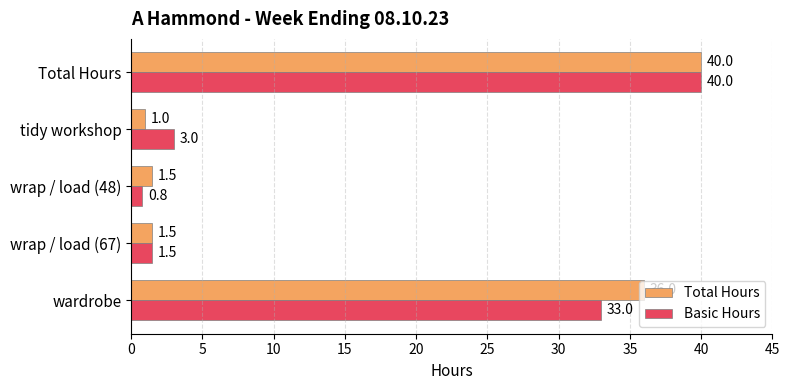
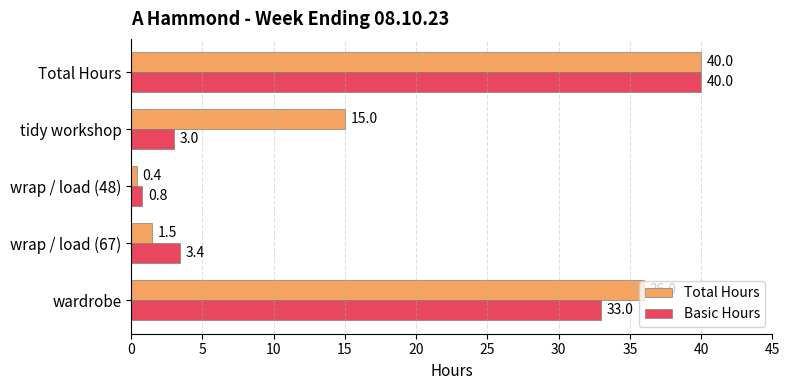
Total Hours, tidy workshop: 1.0 -> 15.0
Total Hours, wrap / load (48): 1.5 -> 0.4
Basic Hours, wrap / load (67): 1.5 -> 3.4
